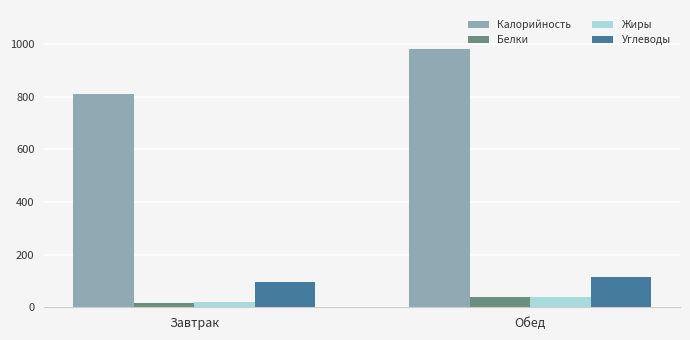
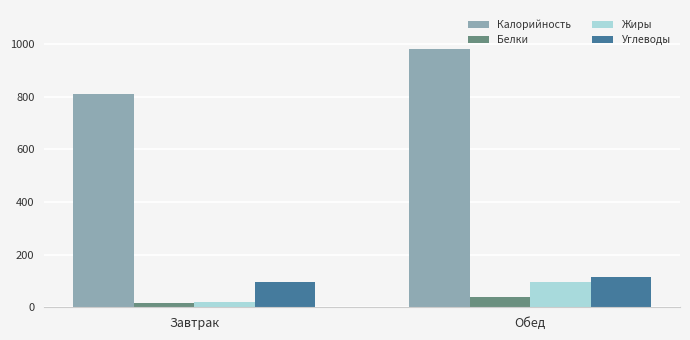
Жиры, Обед: 40 -> 100
